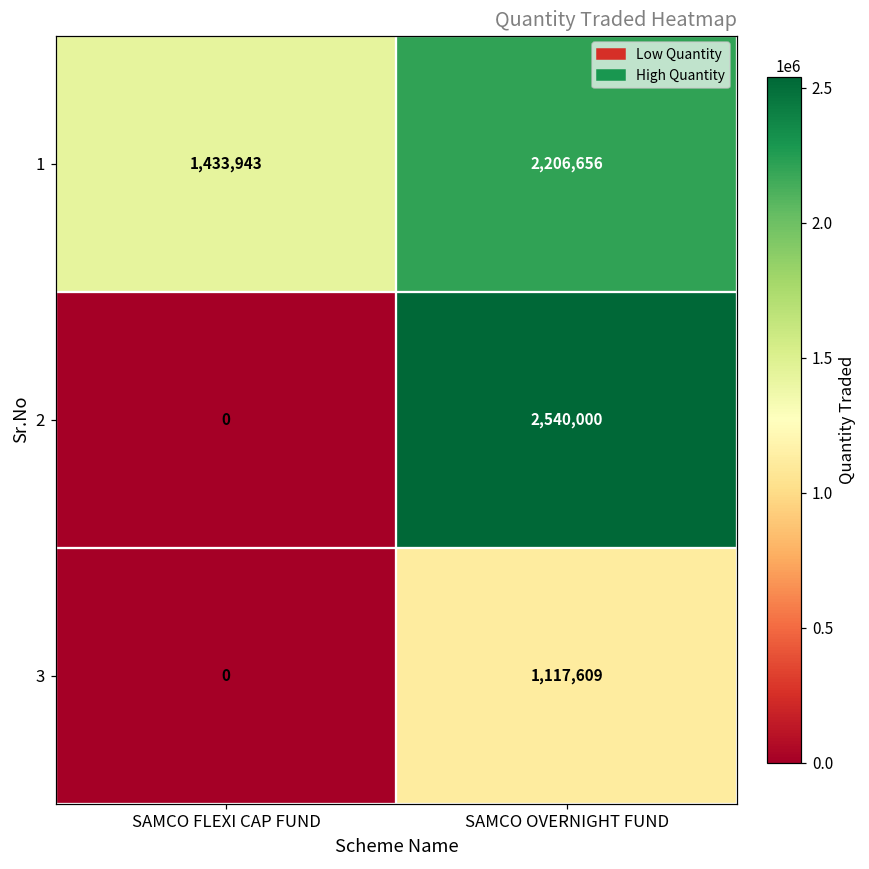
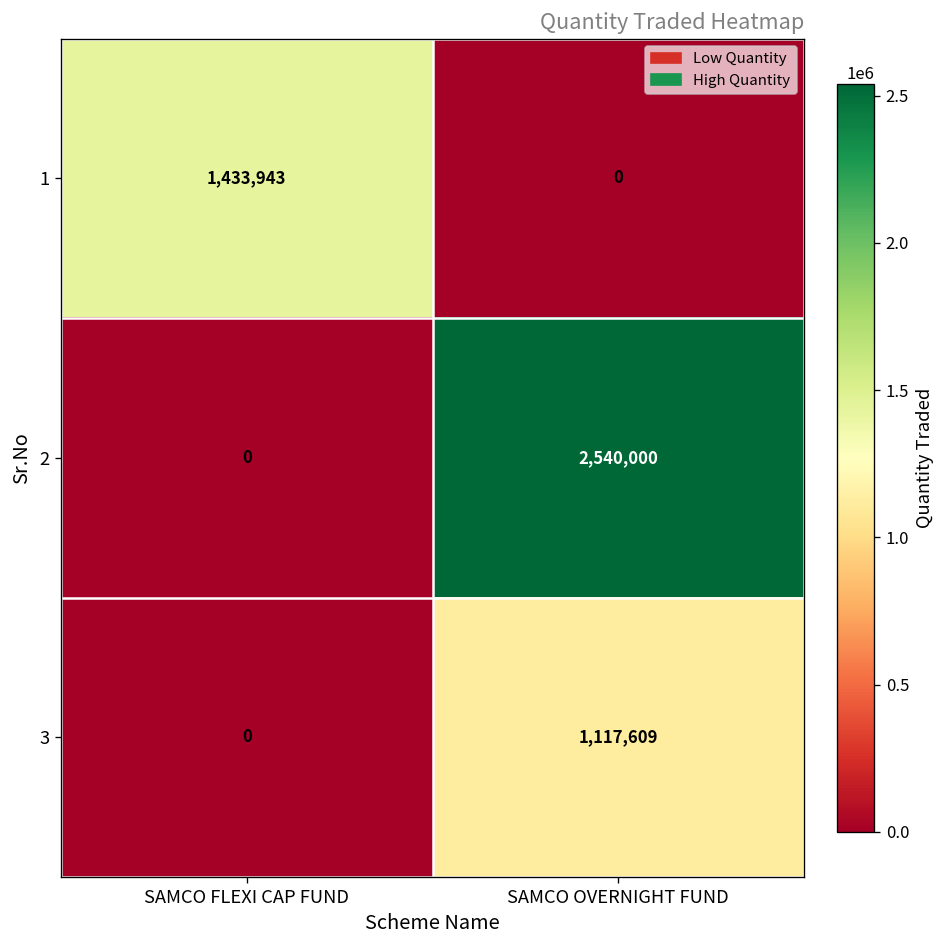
1, SAMCO OVERNIGHT FUND: 2,206,656 -> 0
